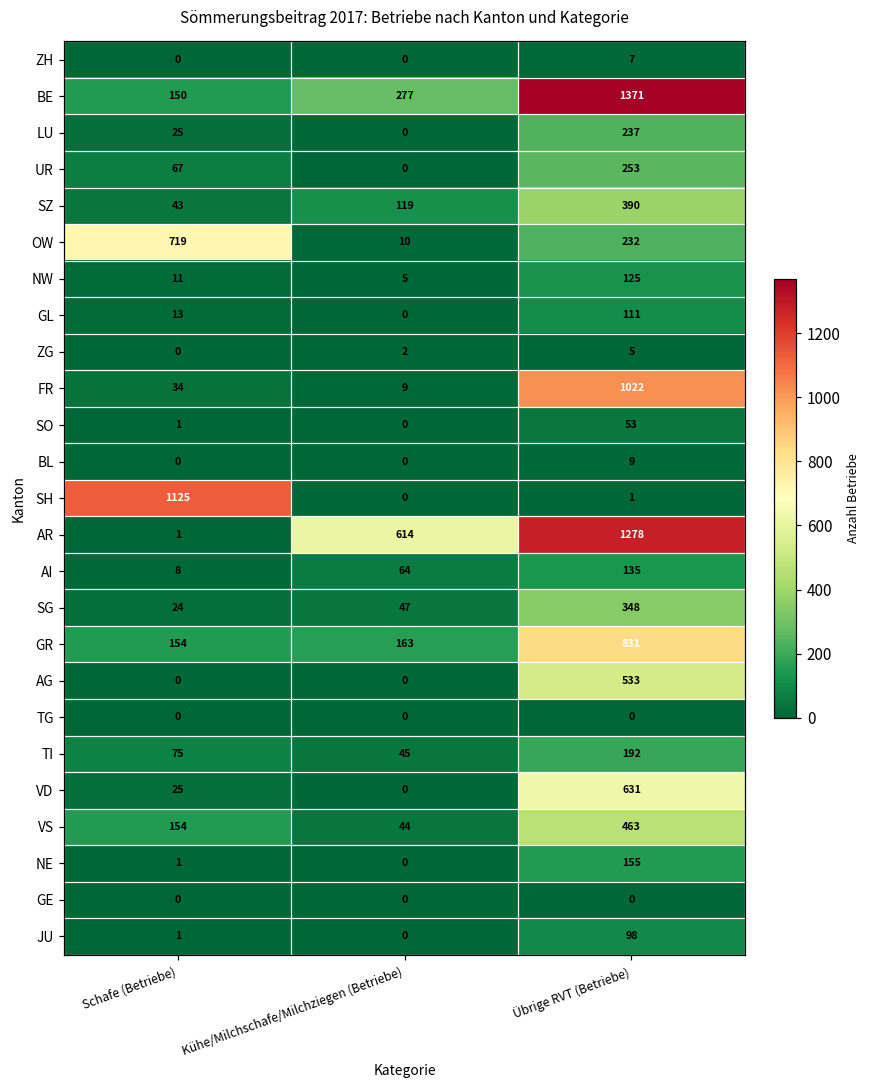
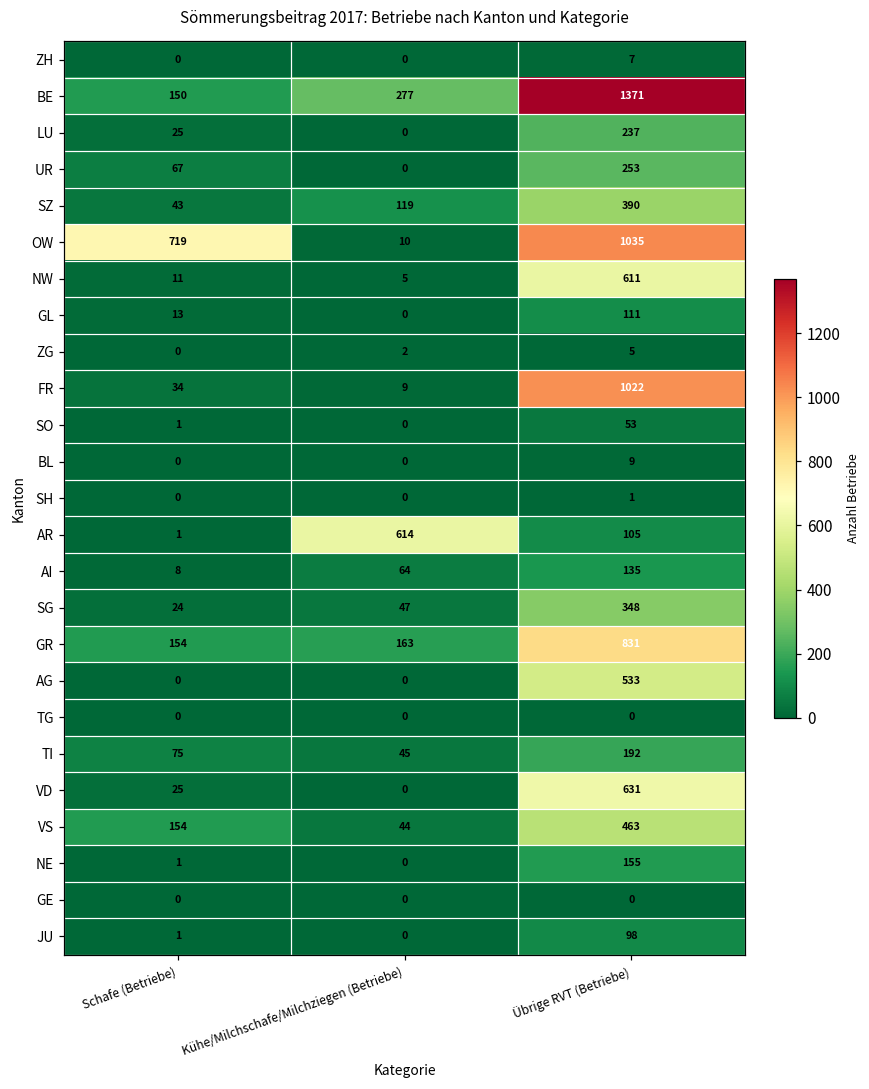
OW, Übrige RVT (Betriebe): 232 -> 1035
NW, Übrige RVT (Betriebe): 125 -> 611
SH, Schafe (Betriebe): 1125 -> 0
AR, Übrige RVT (Betriebe): 1278 -> 105
